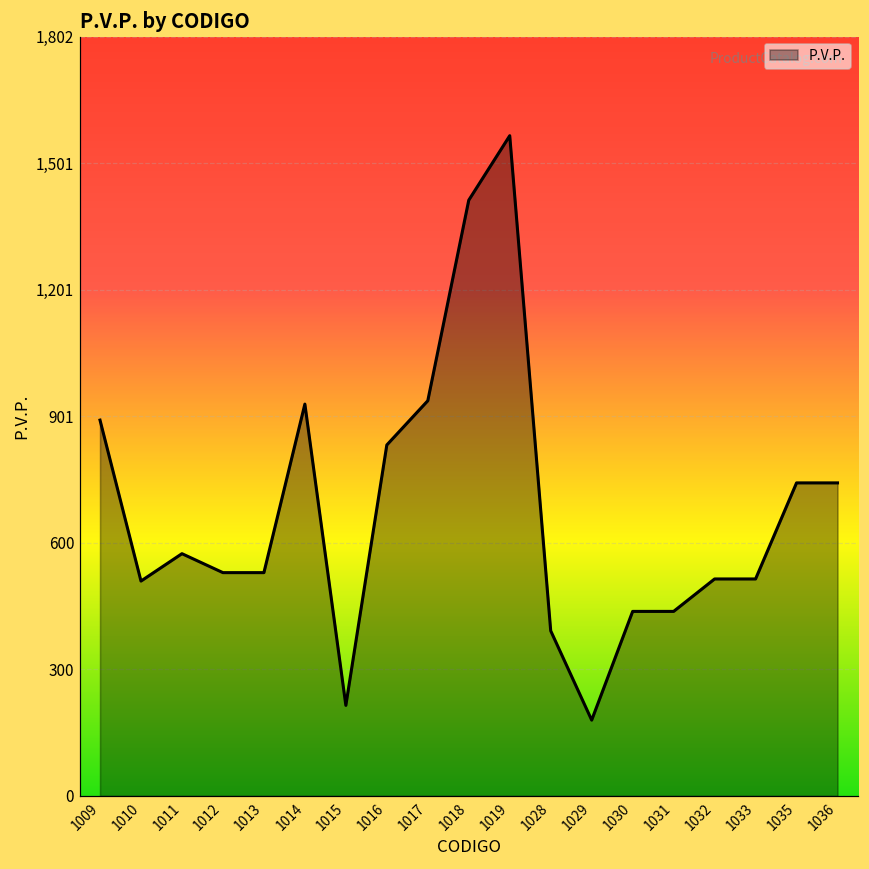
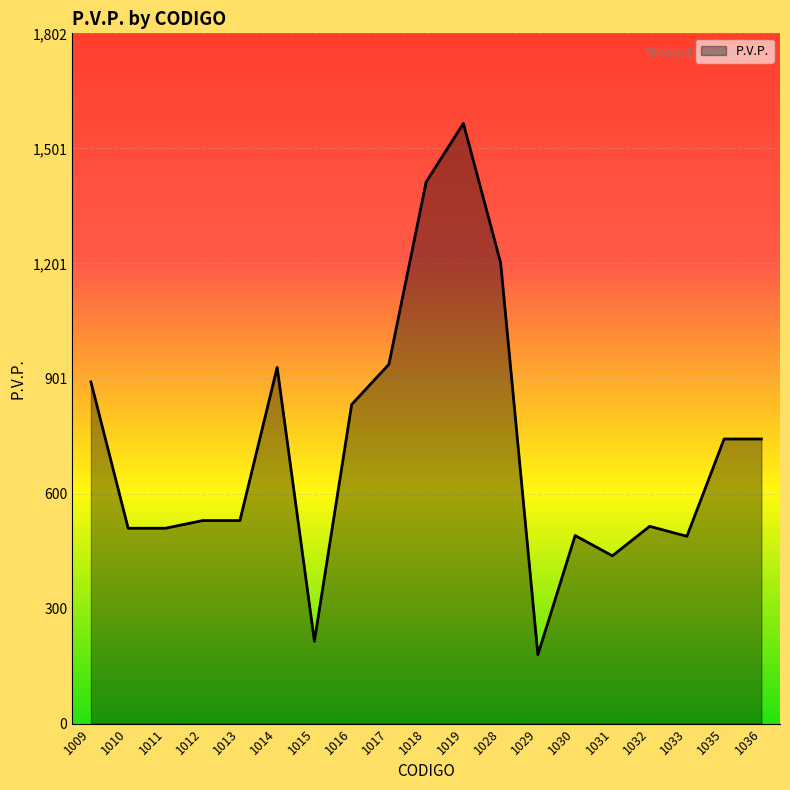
1011: 580 -> 510
1028: 390 -> 1,200
1030: 440 -> 490
1033: 520 -> 490
